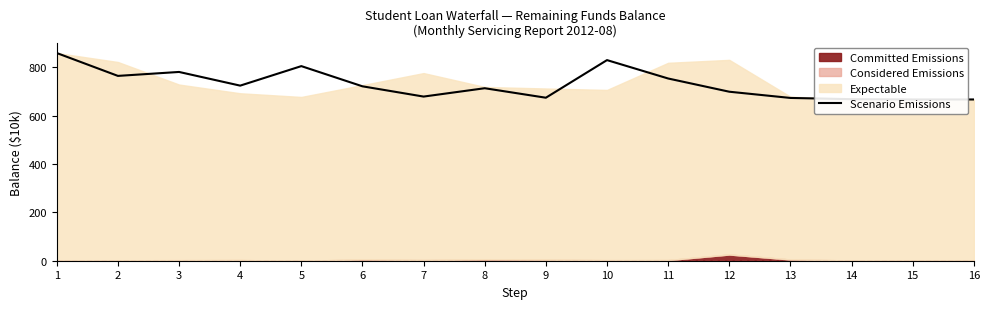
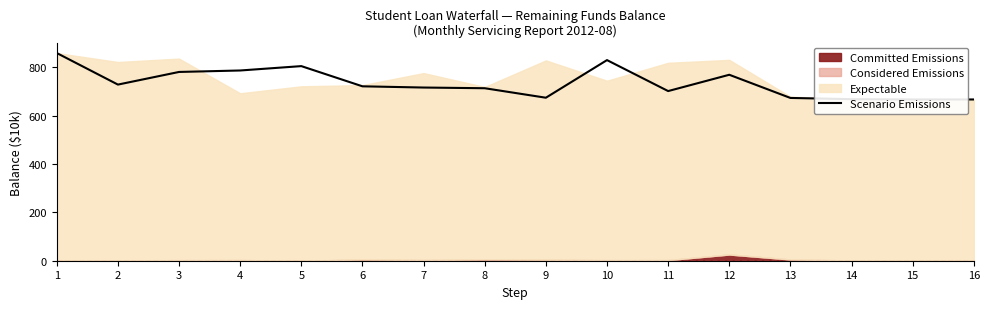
Scenario Emissions, 2: 770 -> 730
Expectable, 3: 730 -> 830
Scenario Emissions, 4: 720 -> 790
Expectable, 5: 680 -> 720
Scenario Emissions, 7: 680 -> 720
Expectable, 9: 710 -> 830
Expectable, 10: 700 -> 740
Scenario Emissions, 11: 750 -> 700
Scenario Emissions, 12: 700 -> 770
